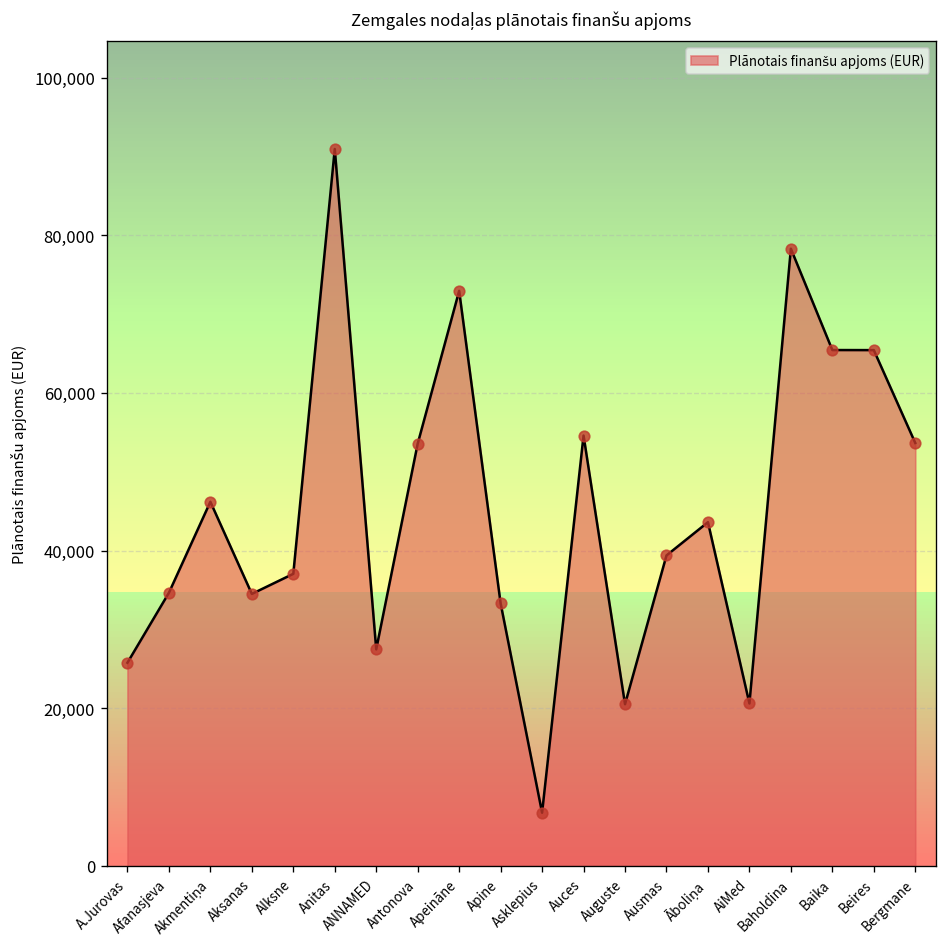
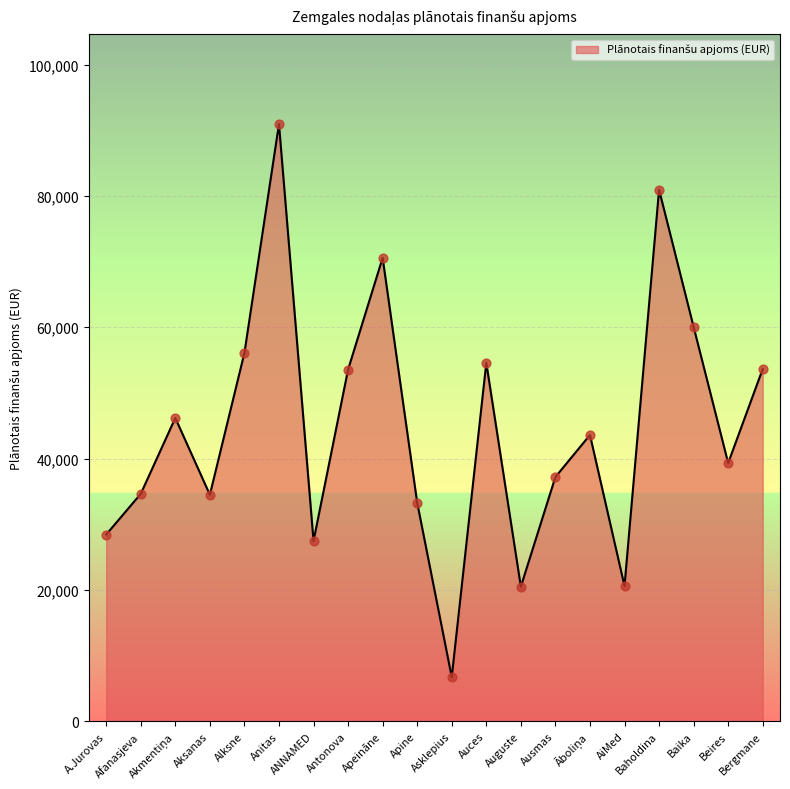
A.Jurovas: 26,000 -> 28,000
Alksne: 37,000 -> 56,000
Apeināne: 73,000 -> 71,000
Ausmas: 39,000 -> 37,000
Baholdina: 78,000 -> 81,000
Baika: 65,000 -> 60,000
Beires: 65,000 -> 39,000
